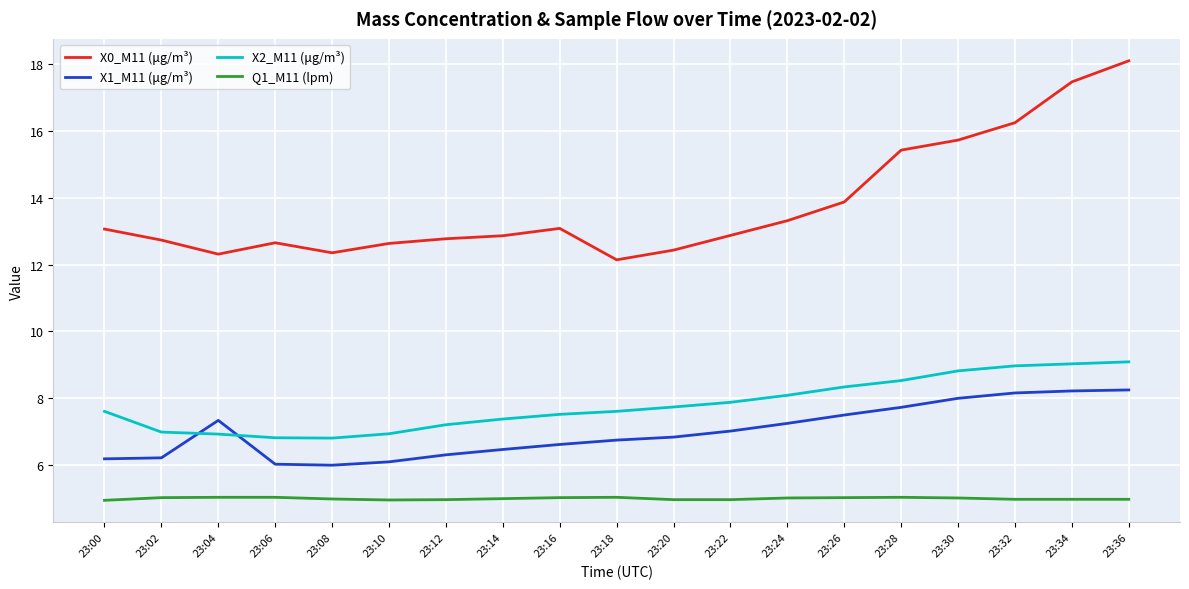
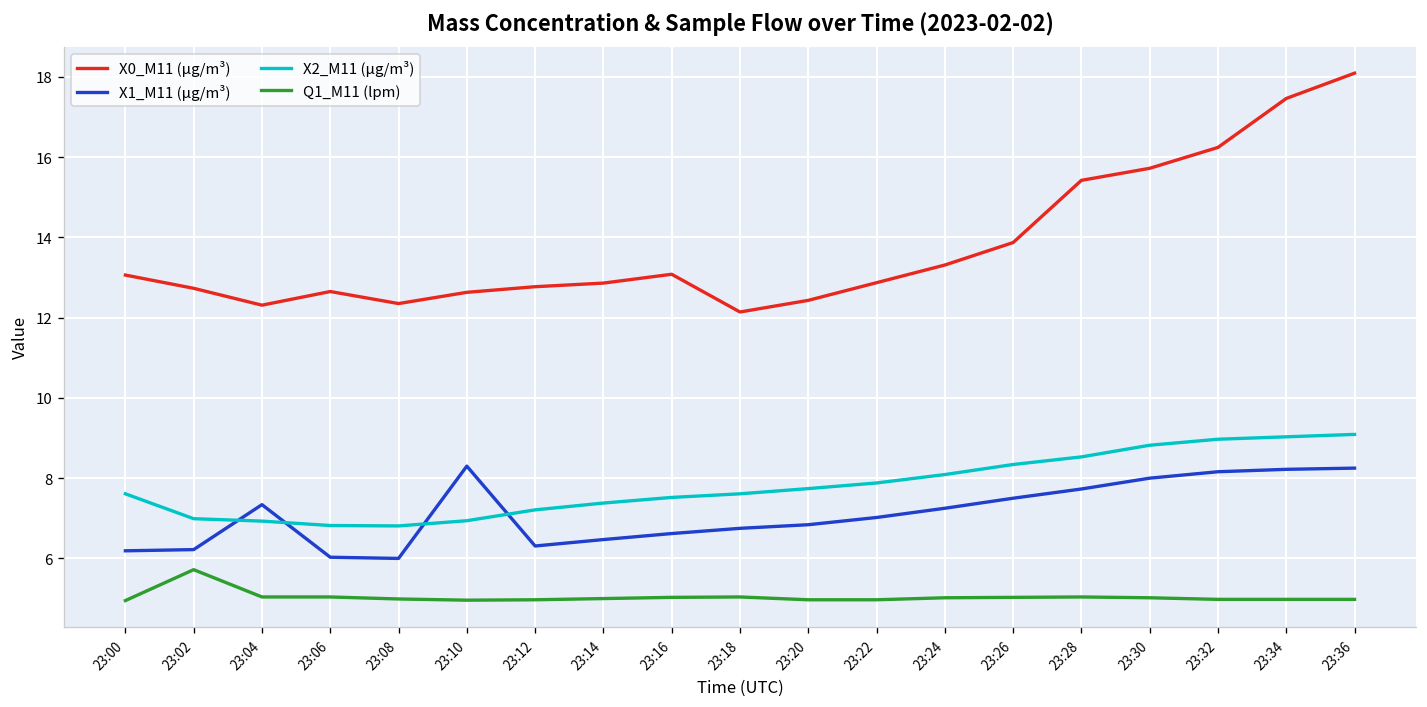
Q1_M11 (lpm), 23:02: 5.0 -> 5.7
X1_M11 (μg/m³), 23:10: 6.1 -> 8.3
